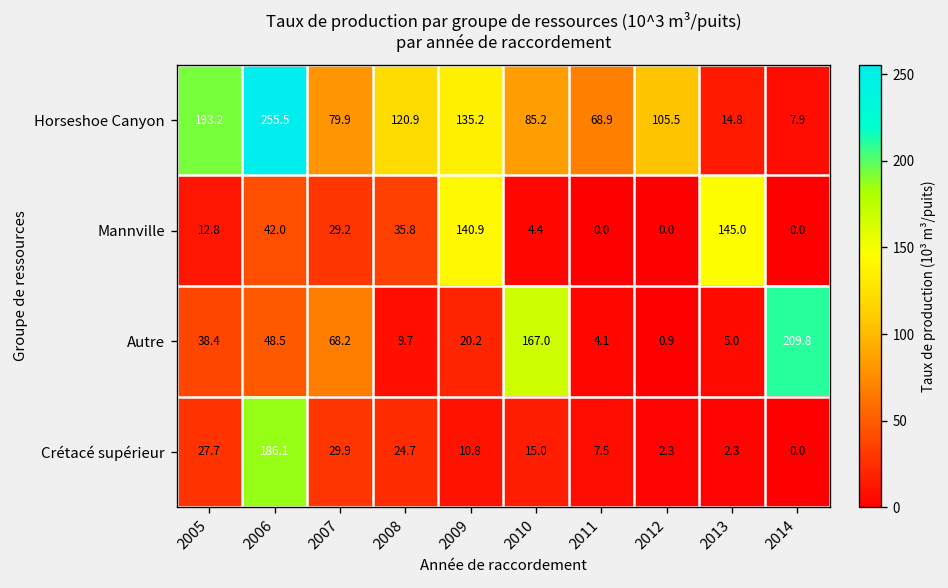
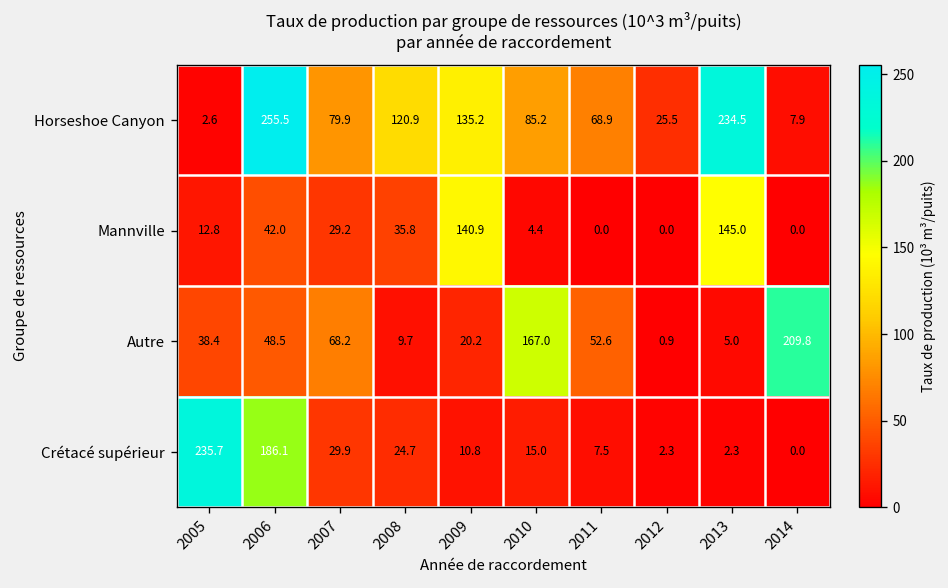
Horseshoe Canyon, 2005: 193.2 -> 2.6
Horseshoe Canyon, 2012: 105.5 -> 25.5
Horseshoe Canyon, 2013: 14.8 -> 234.5
Autre, 2011: 4.1 -> 52.6
Crétacé supérieur, 2005: 27.7 -> 235.7
